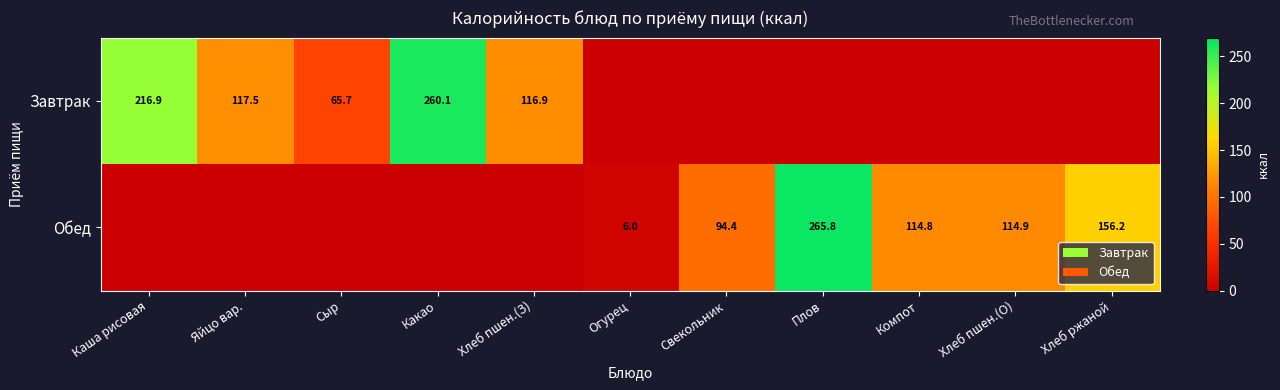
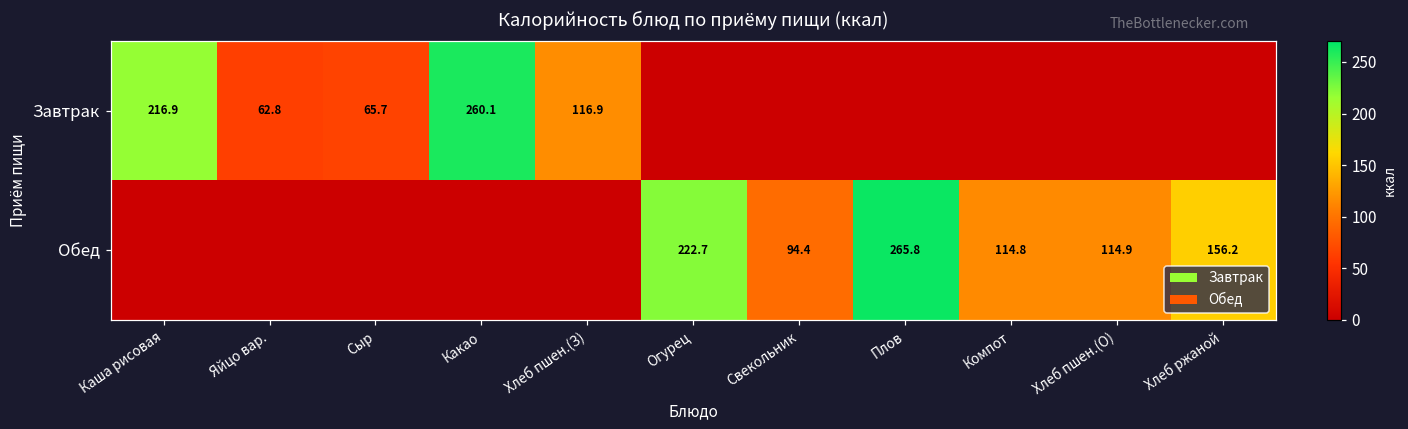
Завтрак, Яйцо вар.: 117.5 -> 62.8
Обед, Огурец: 6.0 -> 222.7
